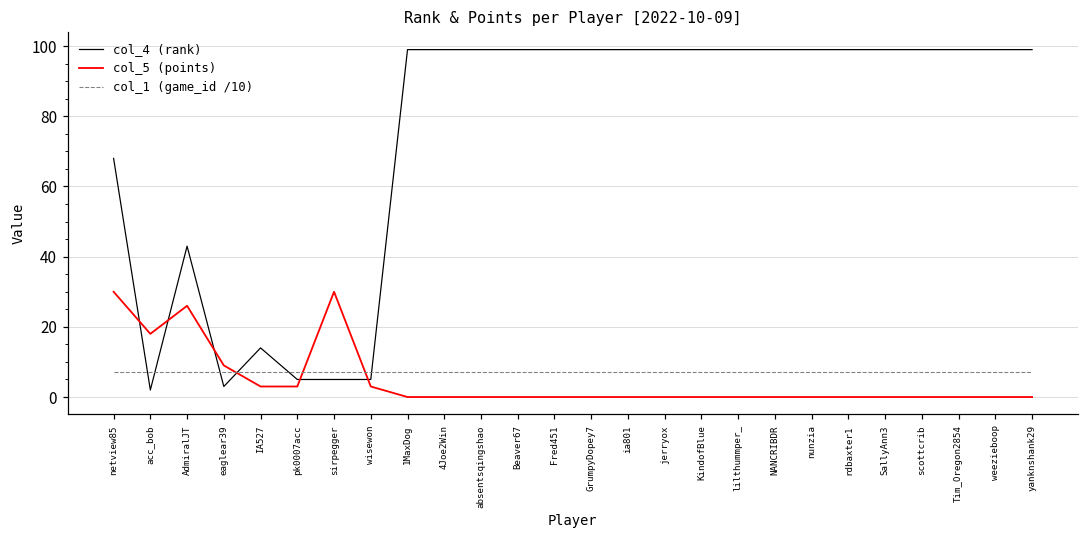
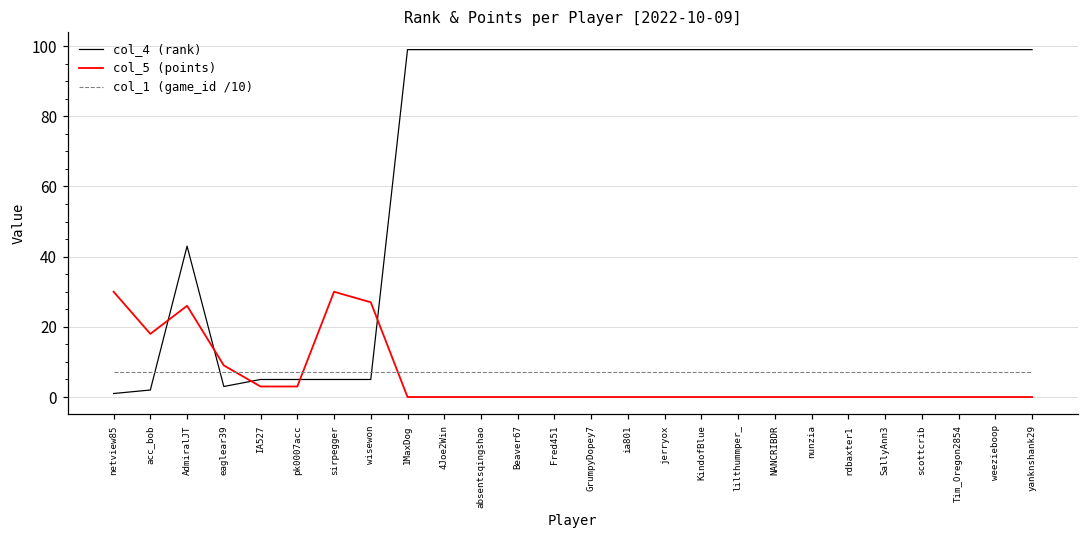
col_4 (rank), netview85: 68 -> 1
col_4 (rank), IA527: 14 -> 5
col_5 (points), wisewon: 3 -> 27
